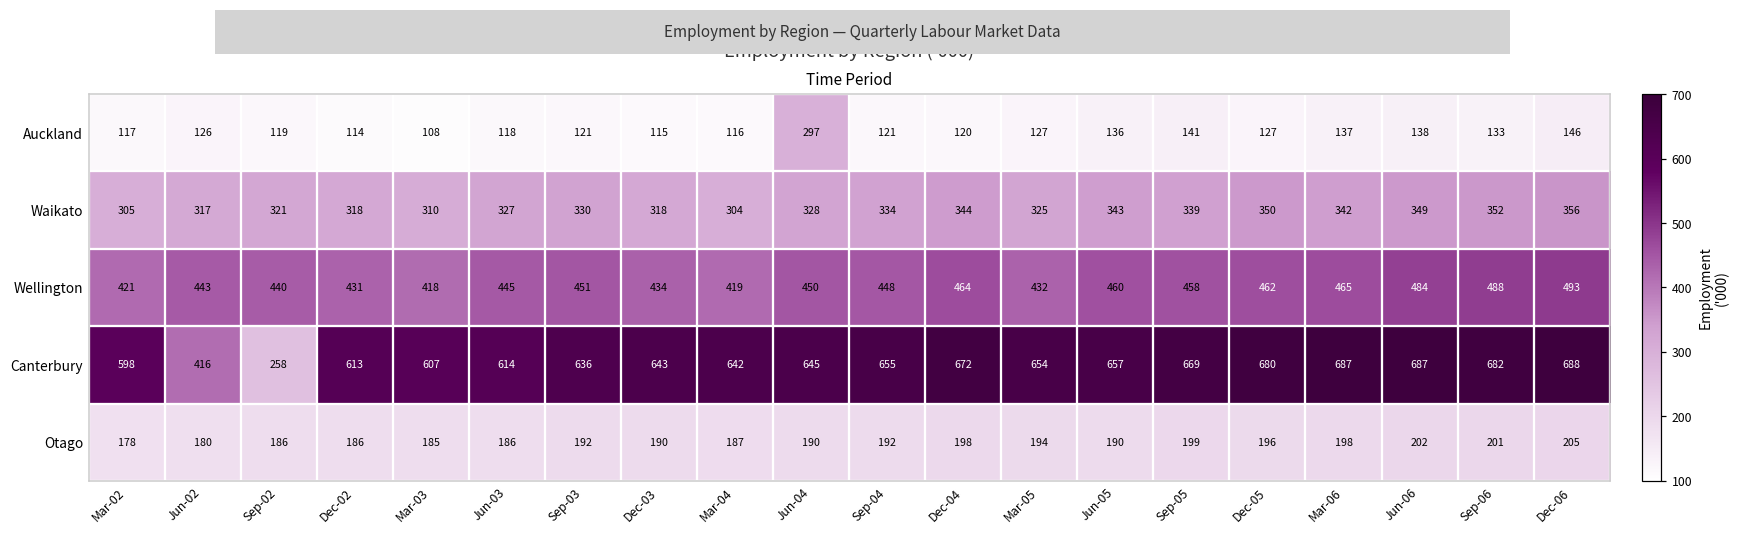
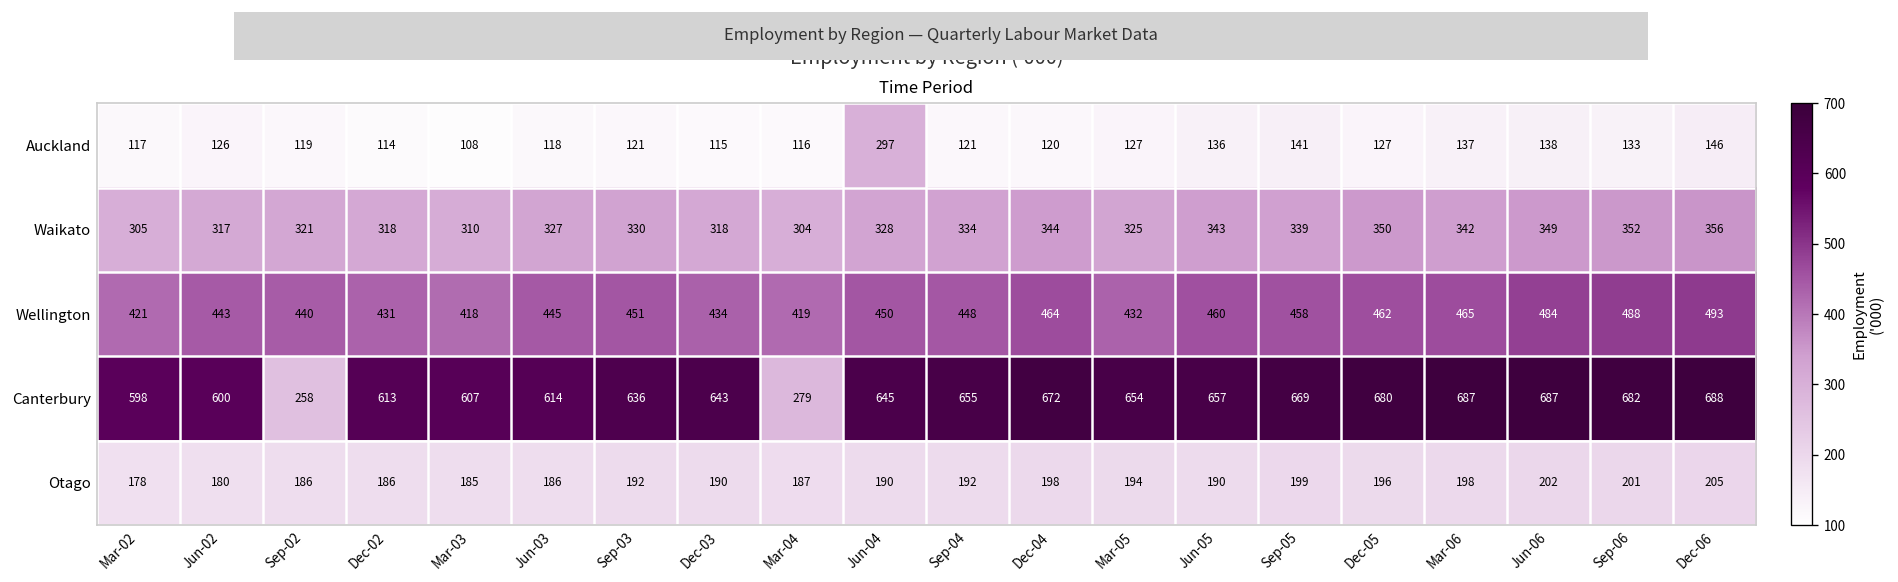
Canterbury, Jun-02: 416 -> 600
Canterbury, Mar-04: 642 -> 279
